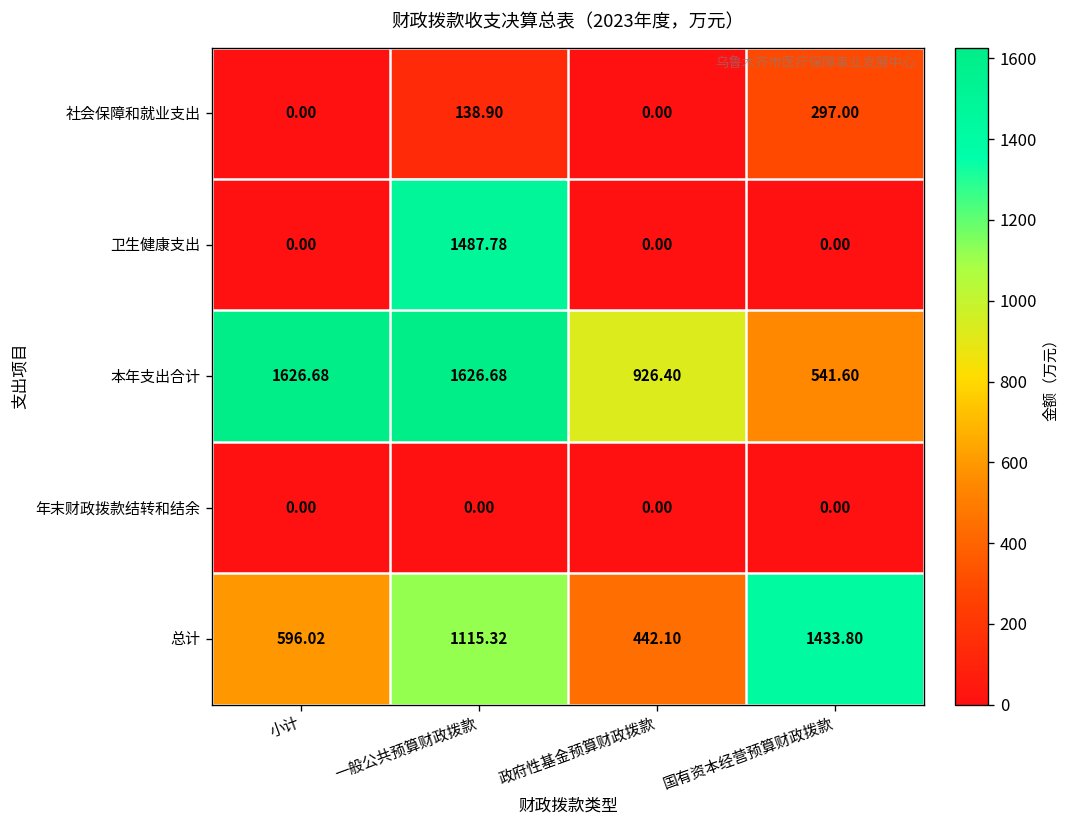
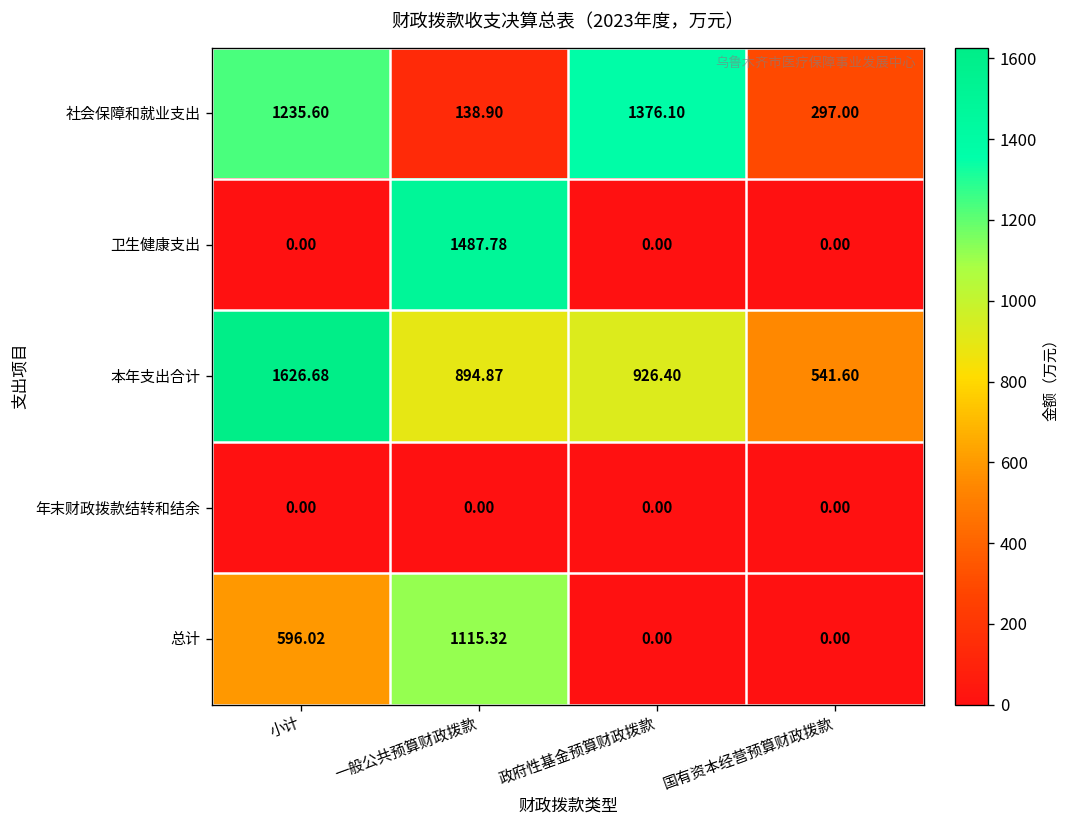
社会保障和就业支出, 小计: 0.00 -> 1235.60
社会保障和就业支出, 政府性基金预算财政拨款: 0.00 -> 1376.10
本年支出合计, 一般公共预算财政拨款: 1626.68 -> 894.87
总计, 政府性基金预算财政拨款: 442.10 -> 0.00
总计, 国有资本经营预算财政拨款: 1433.80 -> 0.00
